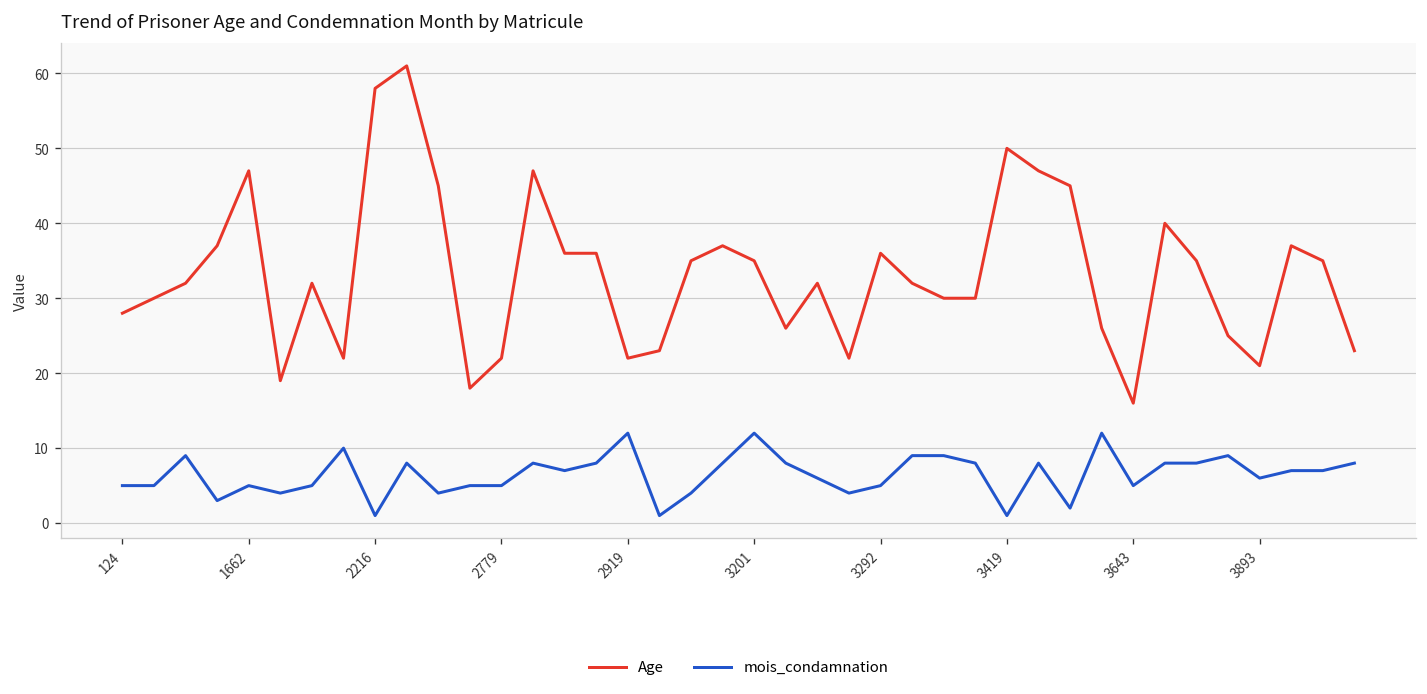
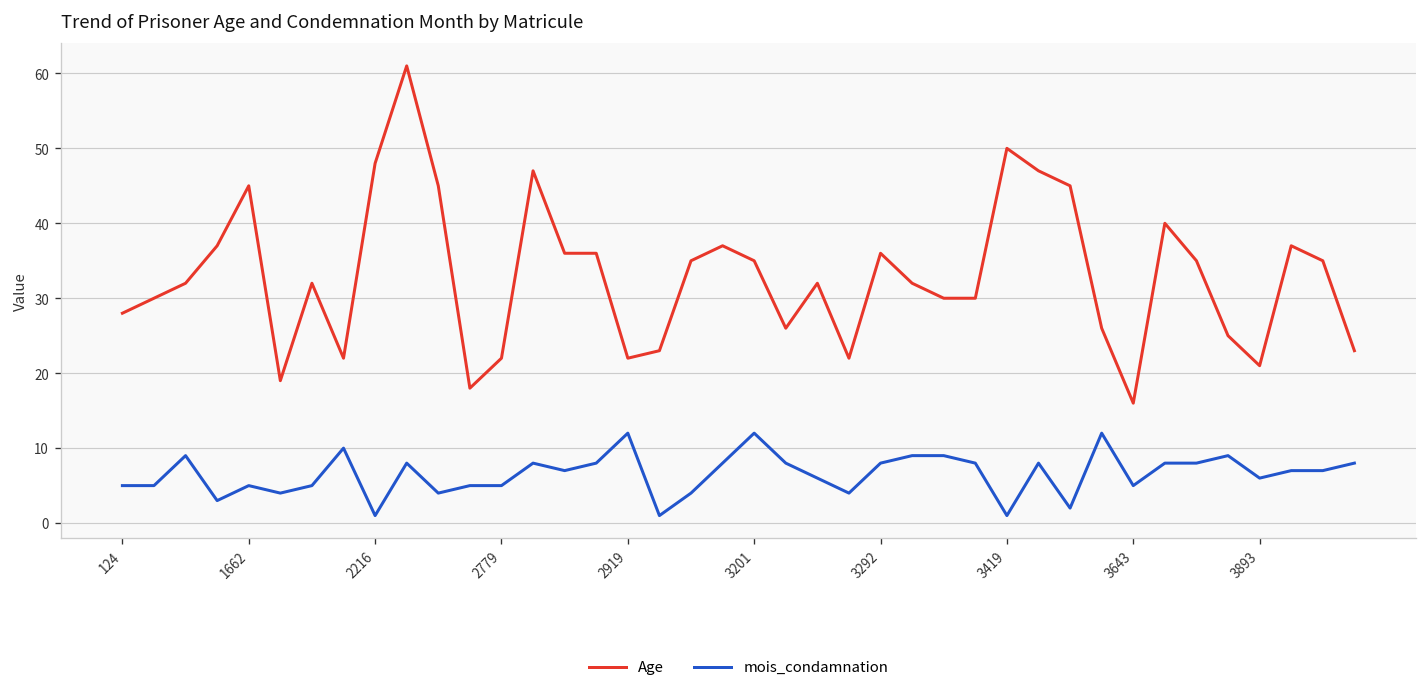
Age, 1662: 47 -> 45
Age, 2216: 58 -> 48
mois_condamnation, 3292: 5 -> 8
